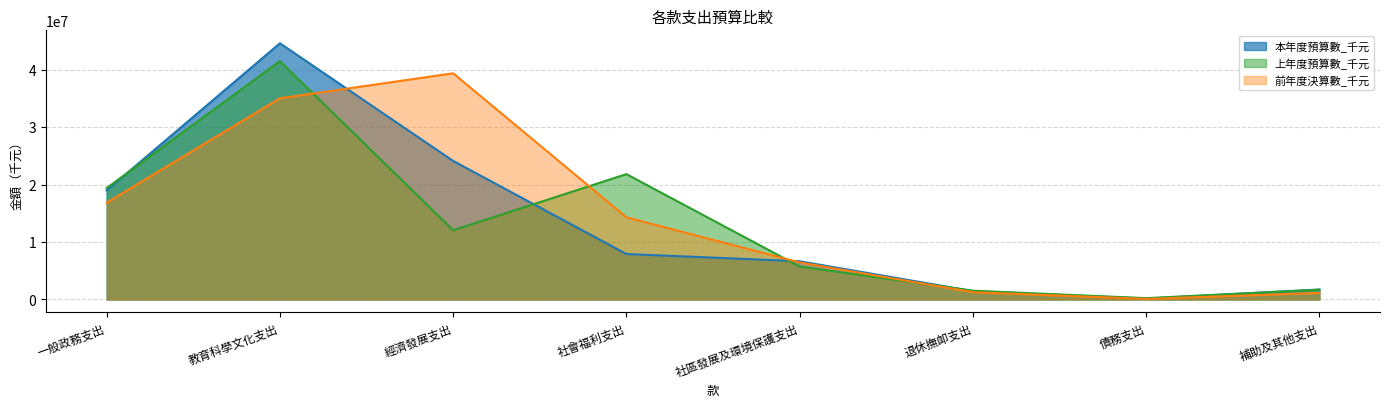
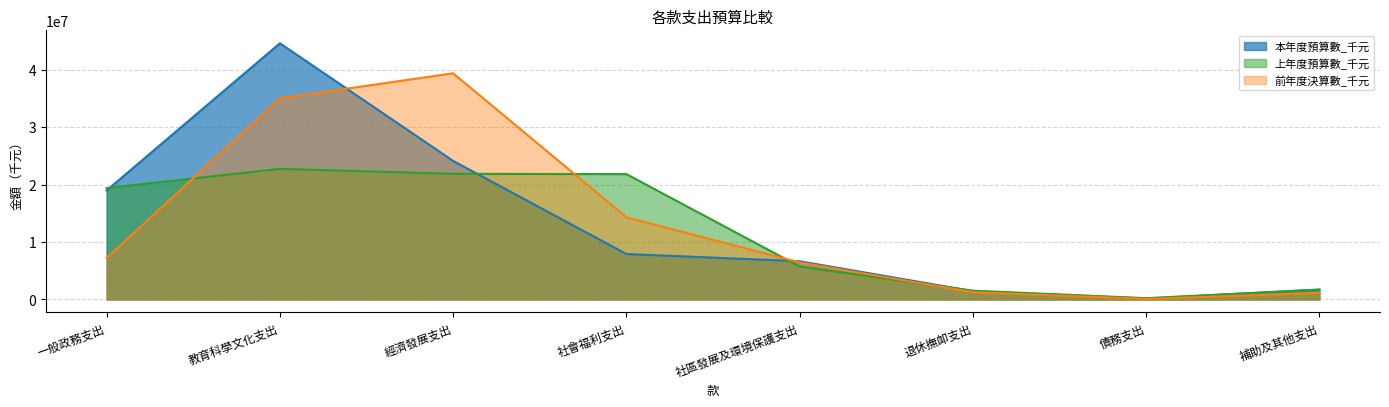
前年度決算數_千元, 一般政務支出: 17000000 -> 7000000
上年度預算數_千元, 教育科學文化支出: 41000000 -> 23000000
上年度預算數_千元, 經濟發展支出: 12000000 -> 22000000
